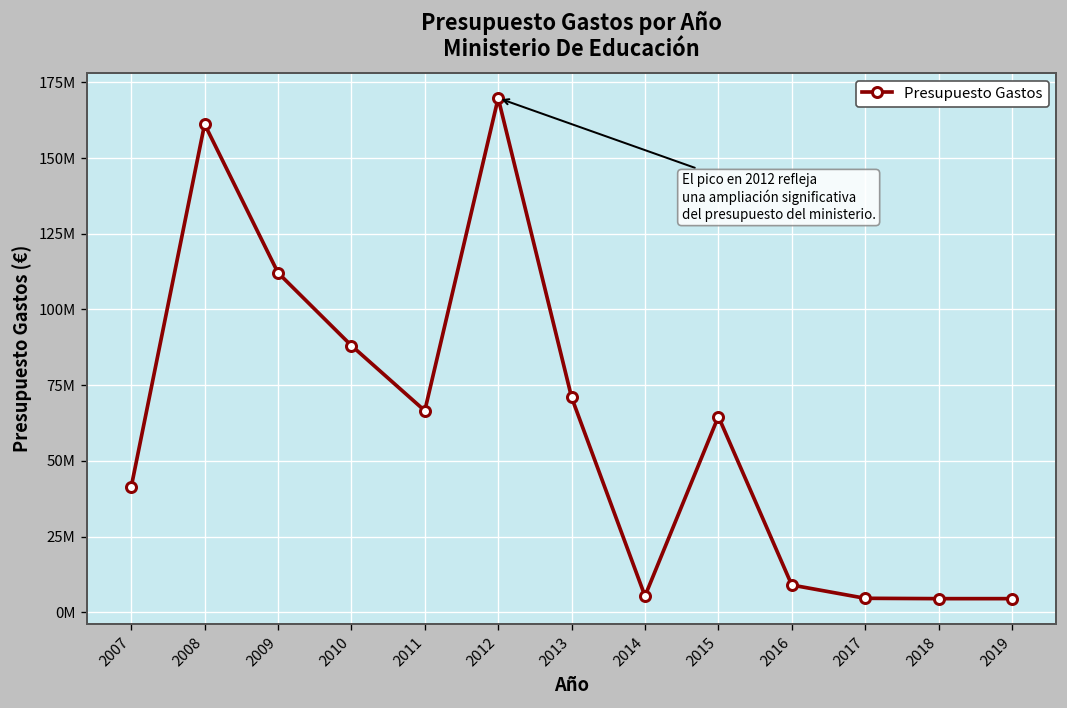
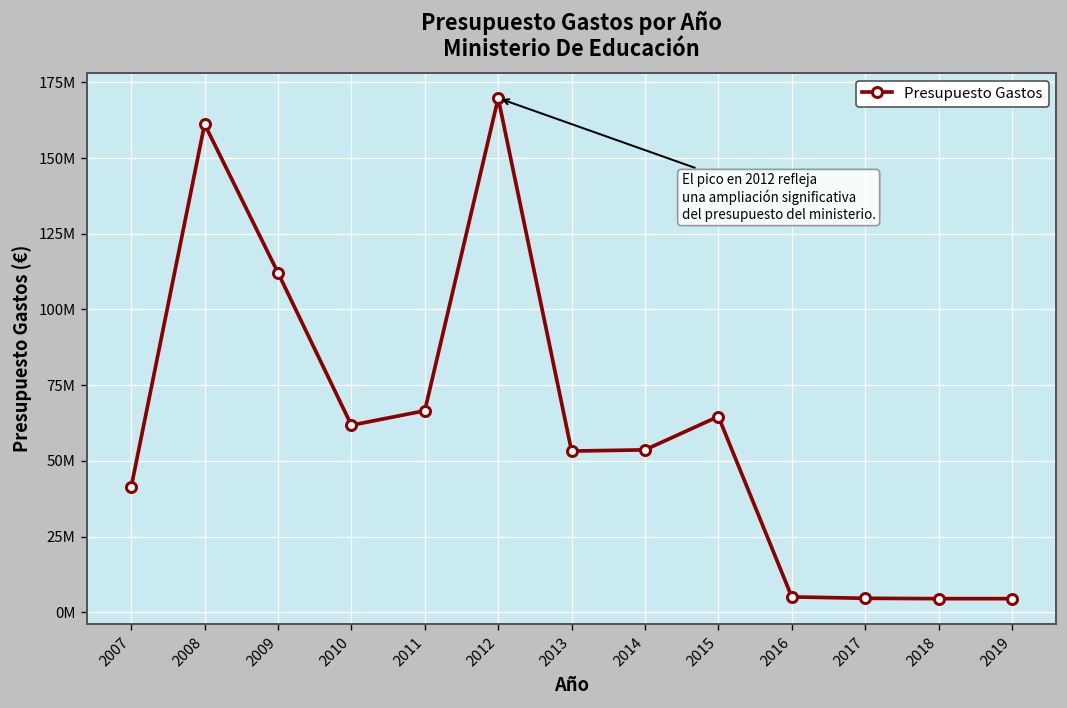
2010: 88000000 -> 62000000
2013: 71000000 -> 53000000
2014: 5000000 -> 54000000
2016: 9000000 -> 5000000
